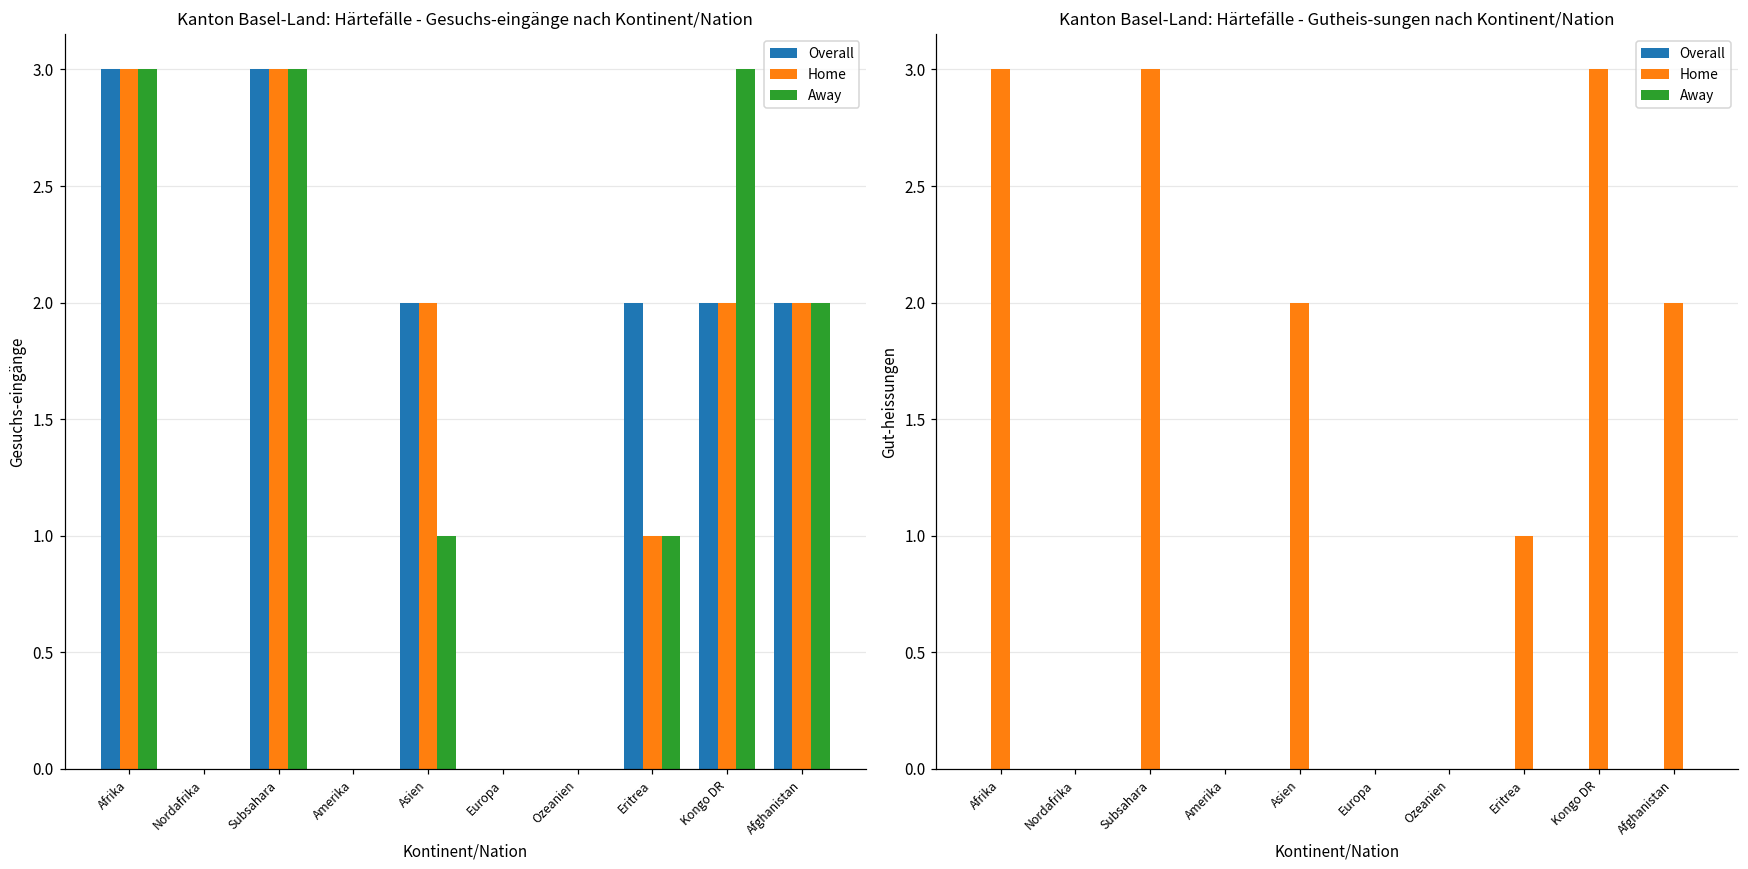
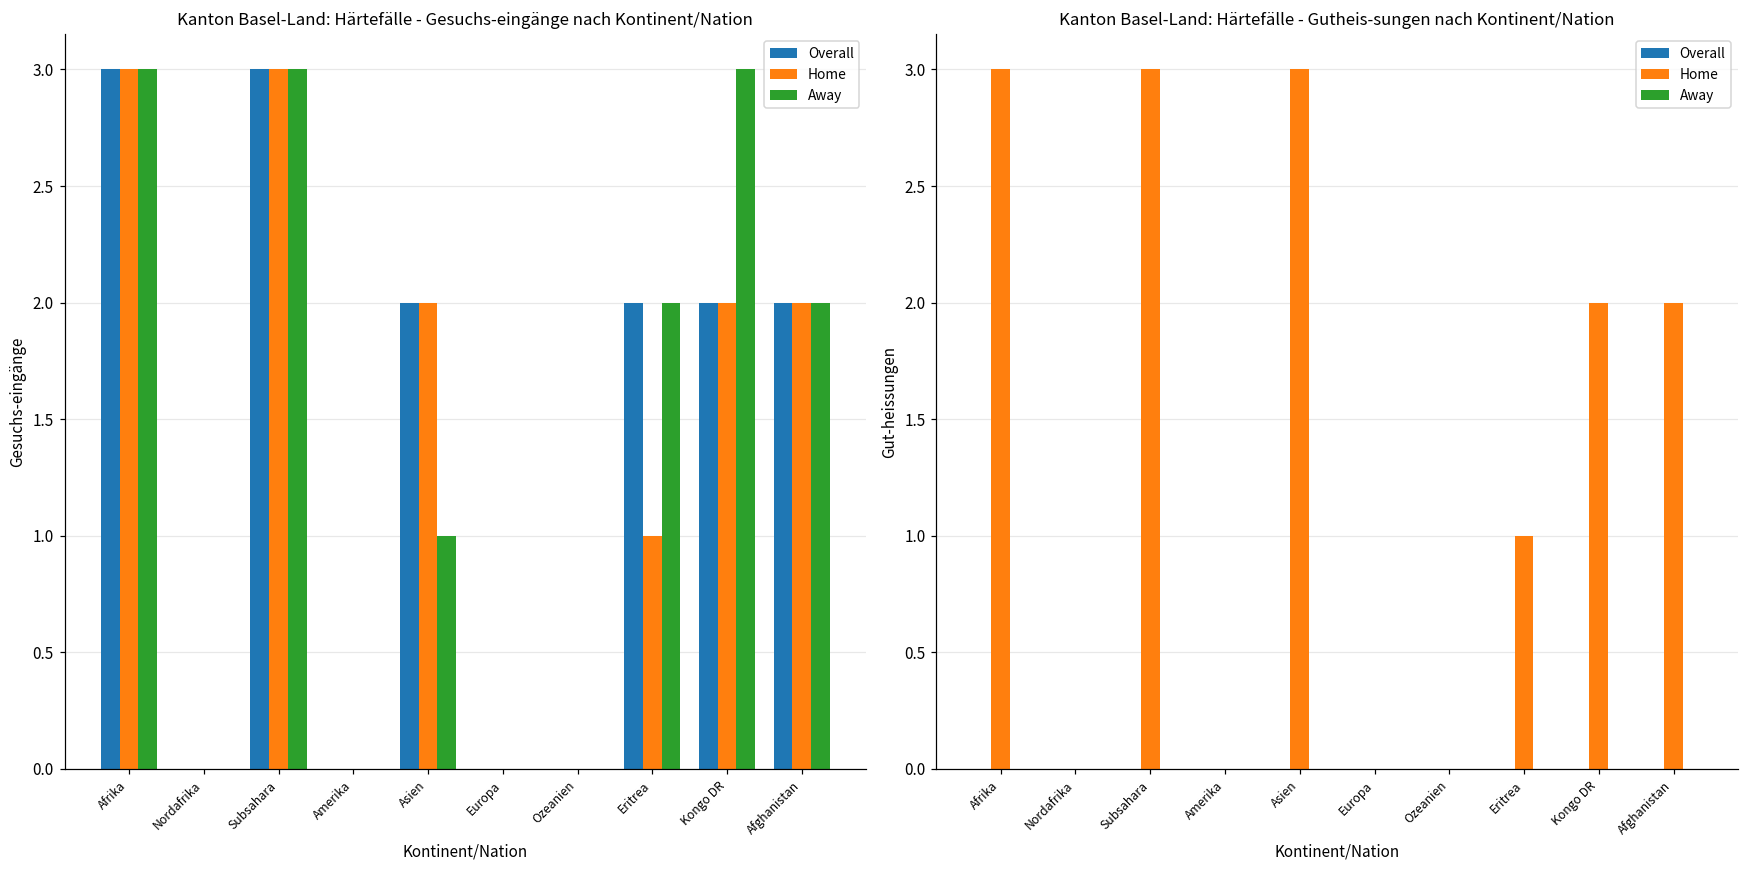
Kanton Basel-Land: Härtefälle - Gesuchs-eingänge nach Kontinent/Nation, Away, Eritrea: 1 -> 2
Kanton Basel-Land: Härtefälle - Gutheis-sungen nach Kontinent/Nation, Home, Asien: 2 -> 3
Kanton Basel-Land: Härtefälle - Gutheis-sungen nach Kontinent/Nation, Home, Kongo DR: 3 -> 2
